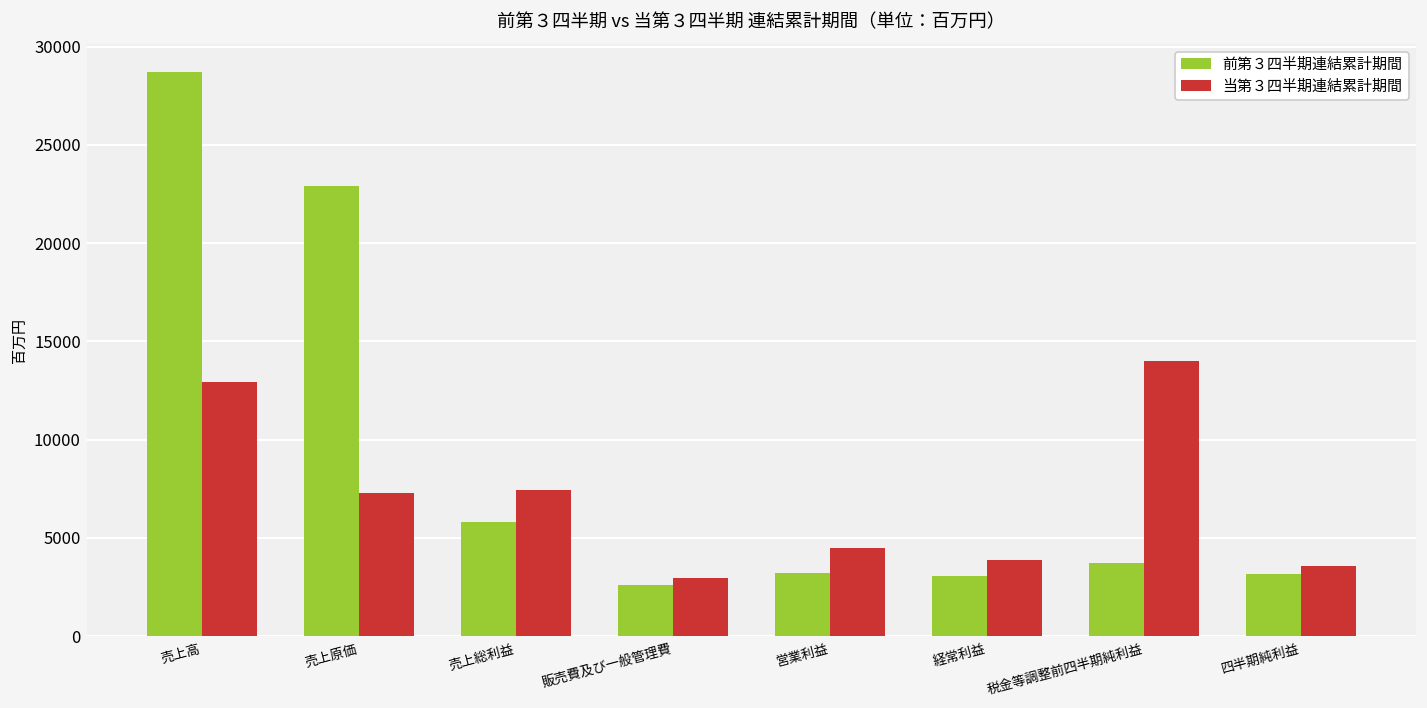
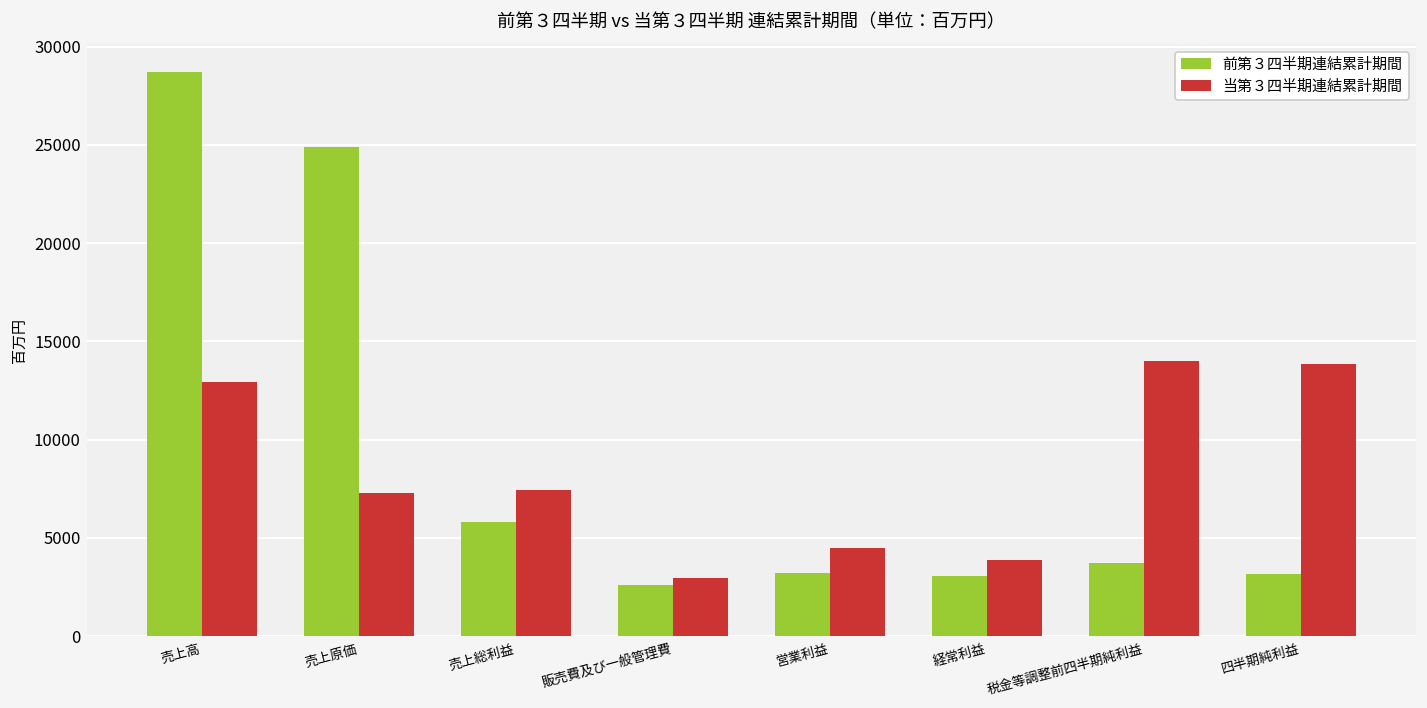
前第３四半期連結累計期間, 売上原価: 22900 -> 24900
当第３四半期連結累計期間, 四半期純利益: 3600 -> 13900
